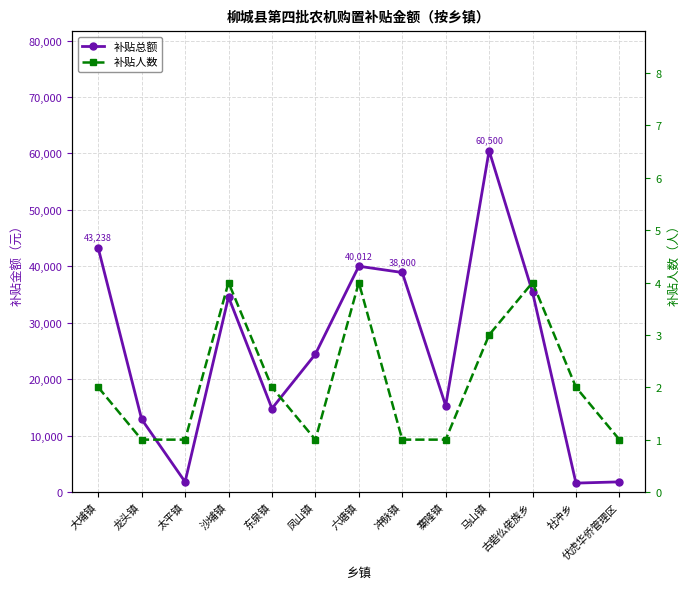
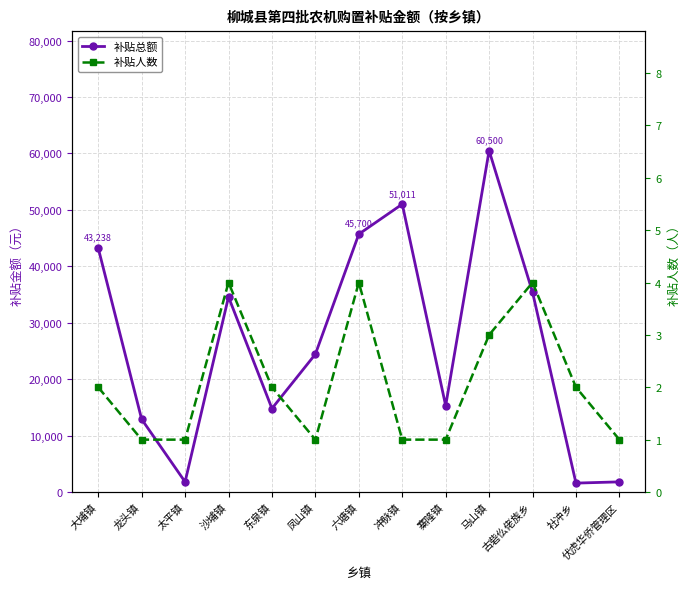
补贴总额, 六塘镇: 40,012 -> 45,700
补贴总额, 冲脉镇: 38,900 -> 51,011
